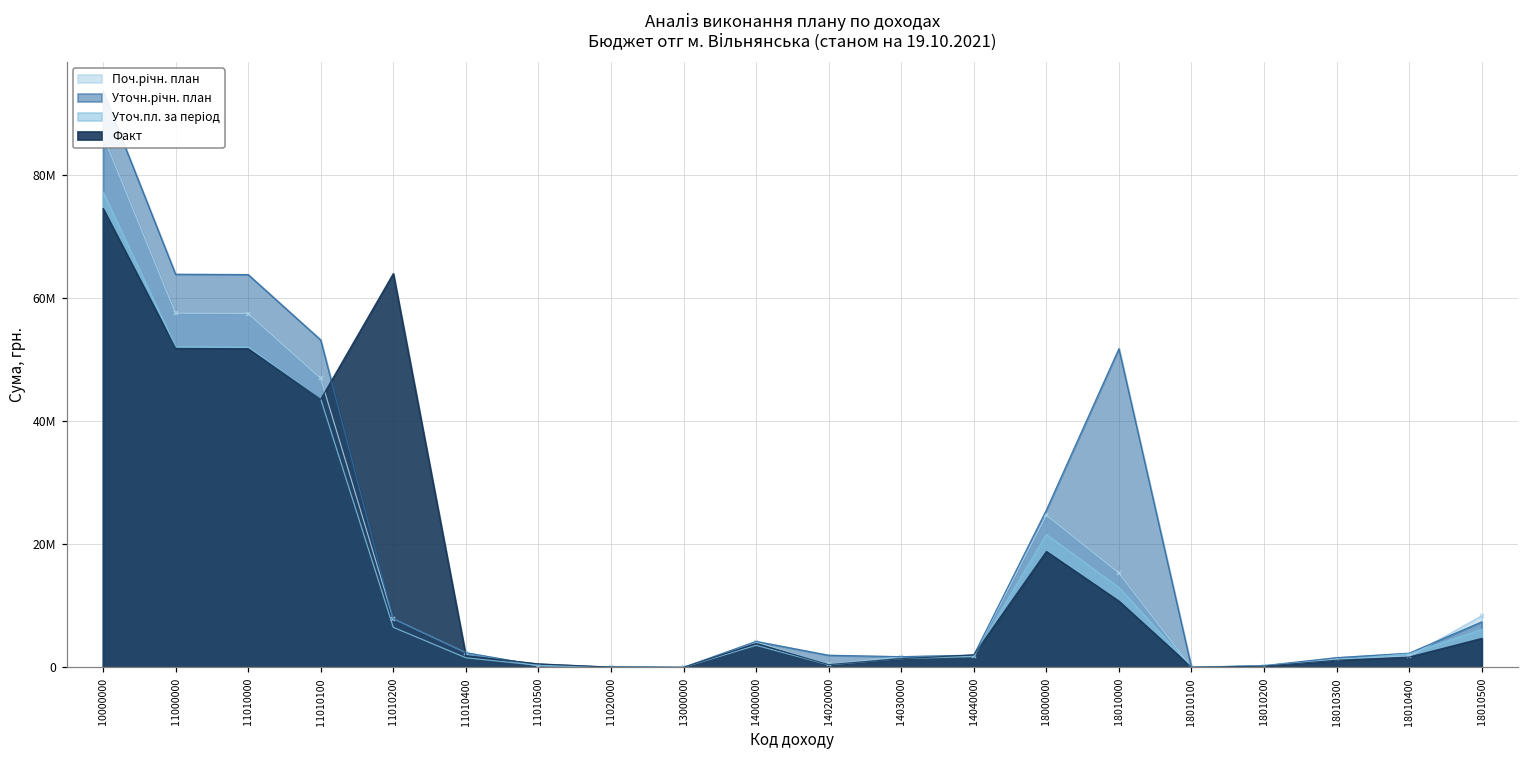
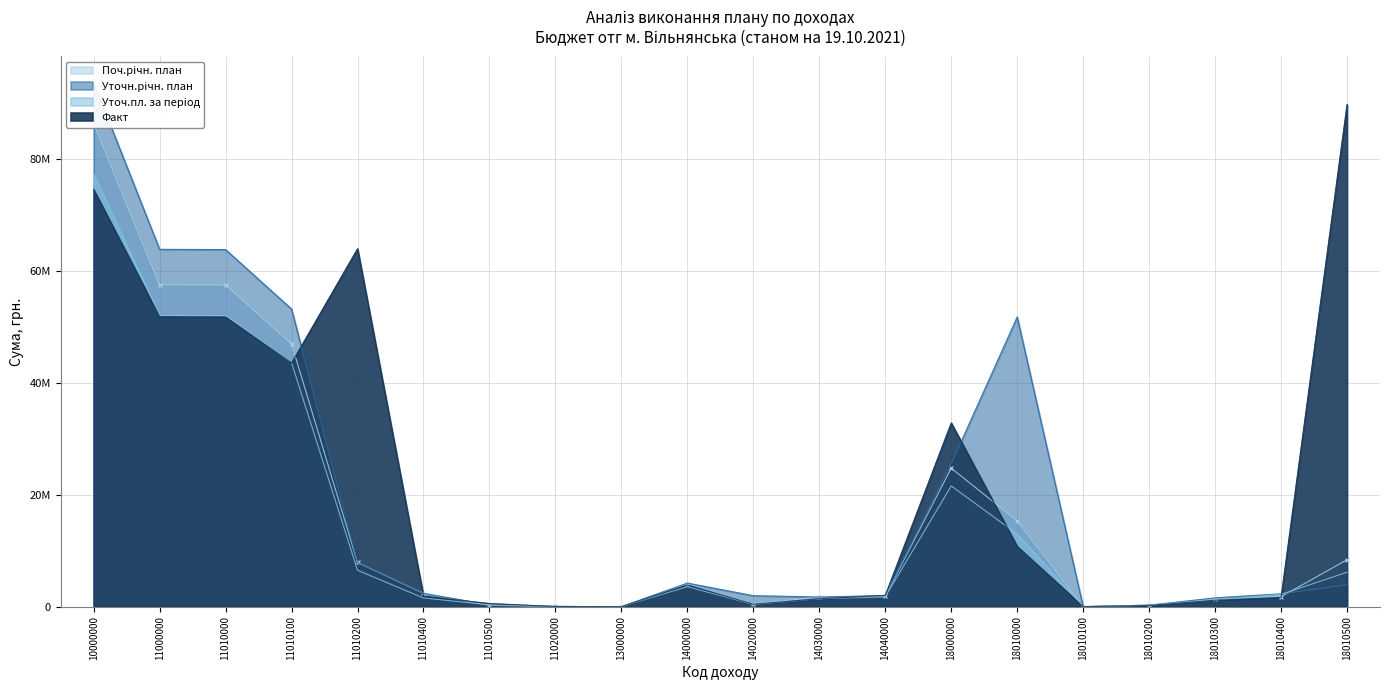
Факт, 18000000: 19000000 -> 33000000
Уточн.річн. план, 18010500: 7000000 -> 4000000
Факт, 18010500: 5000000 -> 90000000
